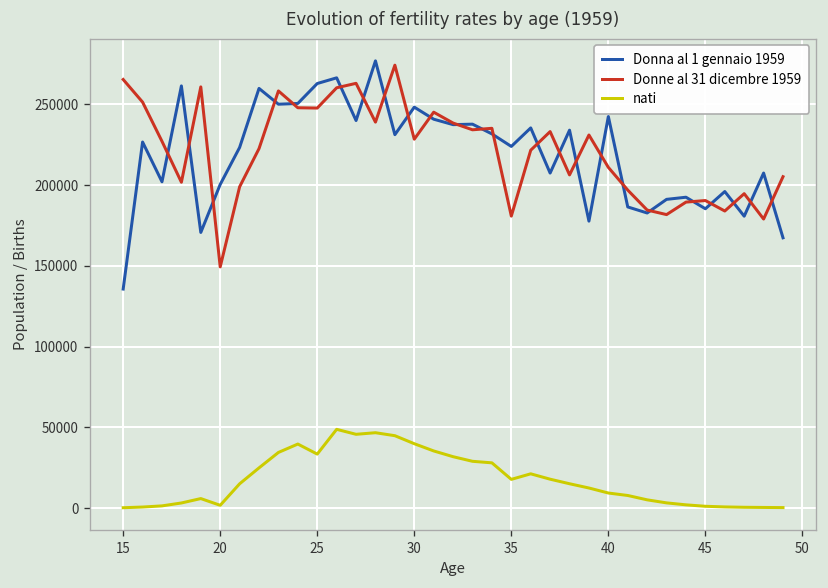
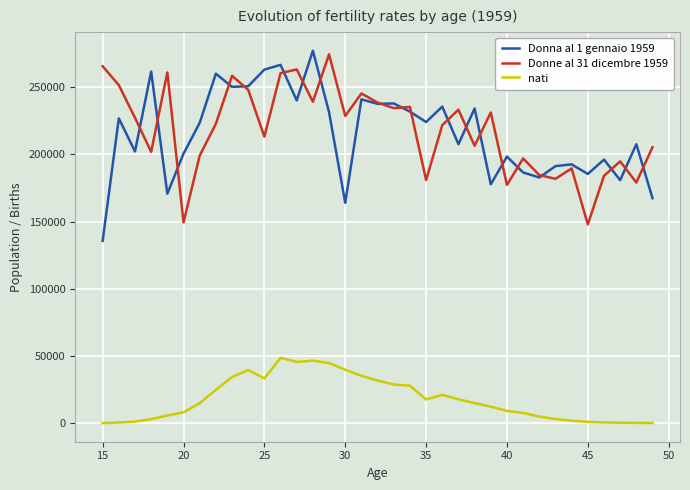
nati, 20: 2000 -> 8000
Donne al 31 dicembre 1959, 25: 248000 -> 213000
Donna al 1 gennaio 1959, 30: 248000 -> 164000
Donna al 1 gennaio 1959, 40: 242000 -> 198000
Donne al 31 dicembre 1959, 40: 211000 -> 177000
Donne al 31 dicembre 1959, 45: 190000 -> 148000
